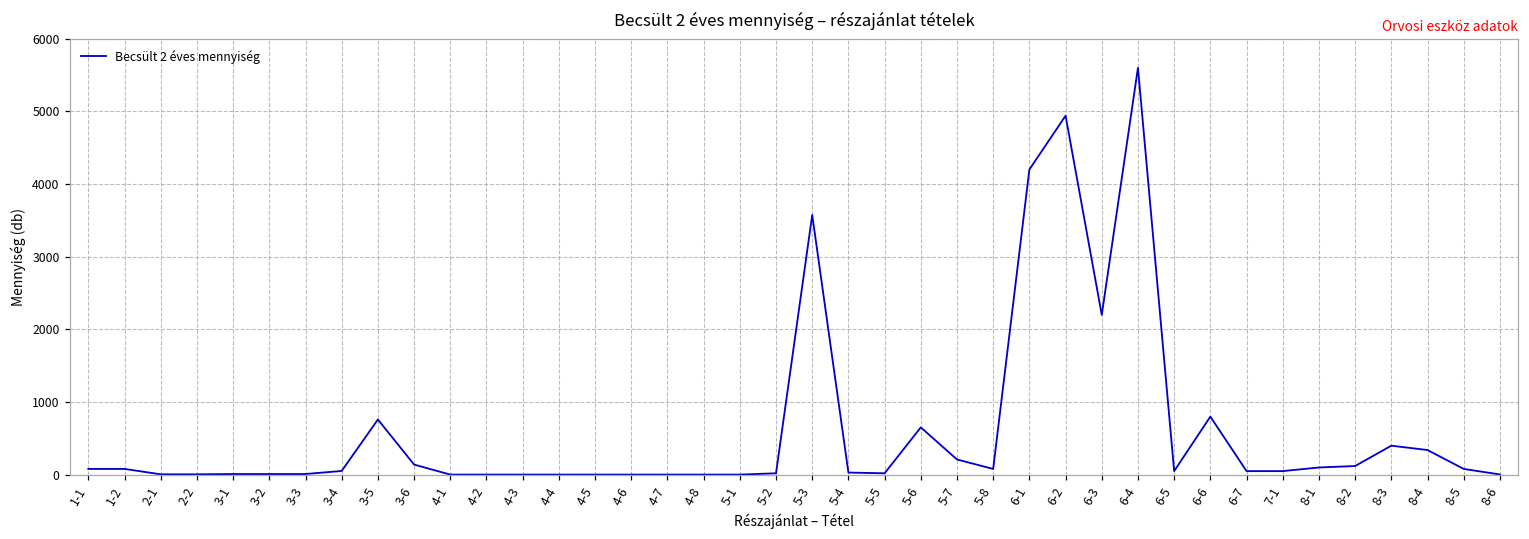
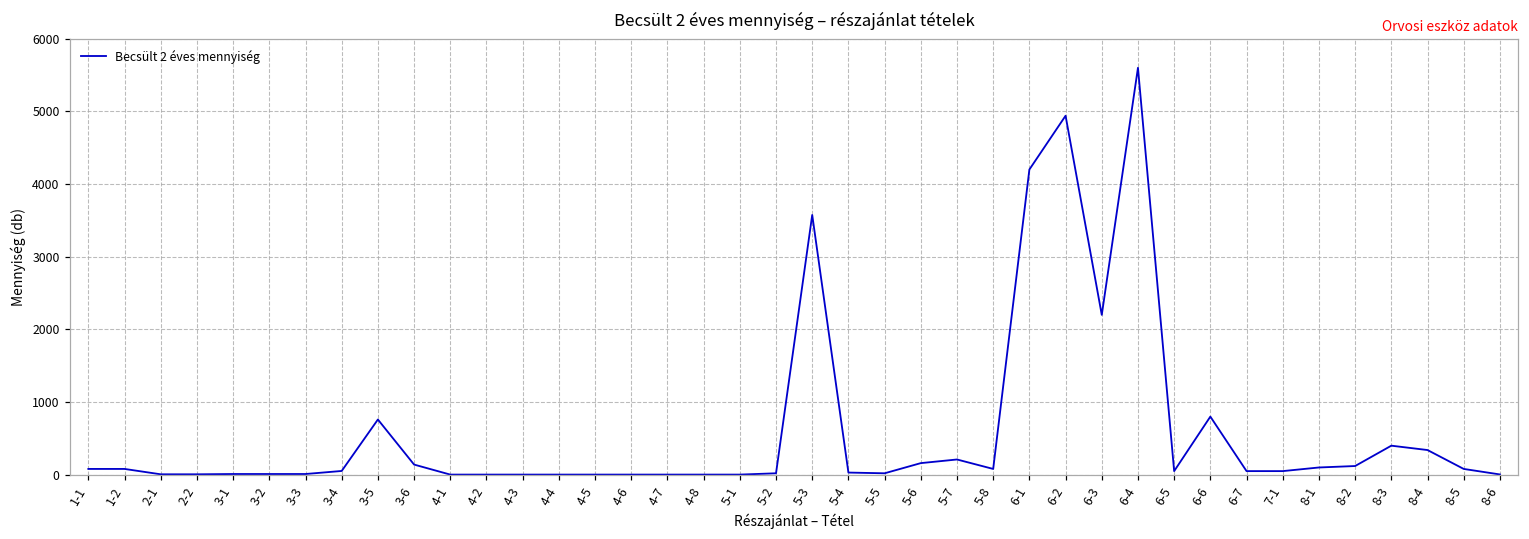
5-6: 700 -> 200
